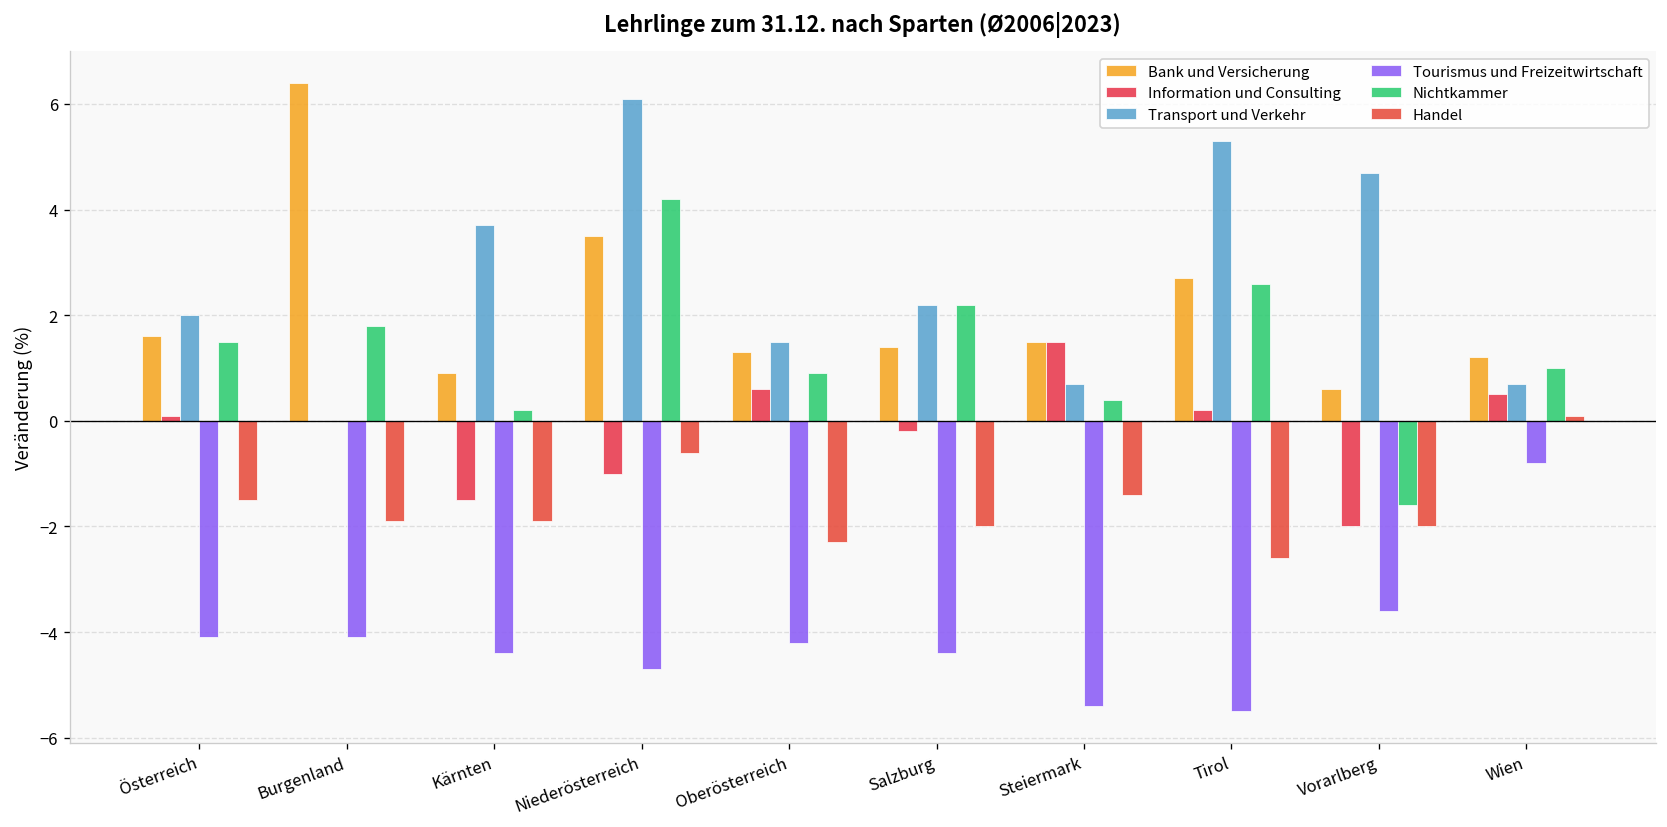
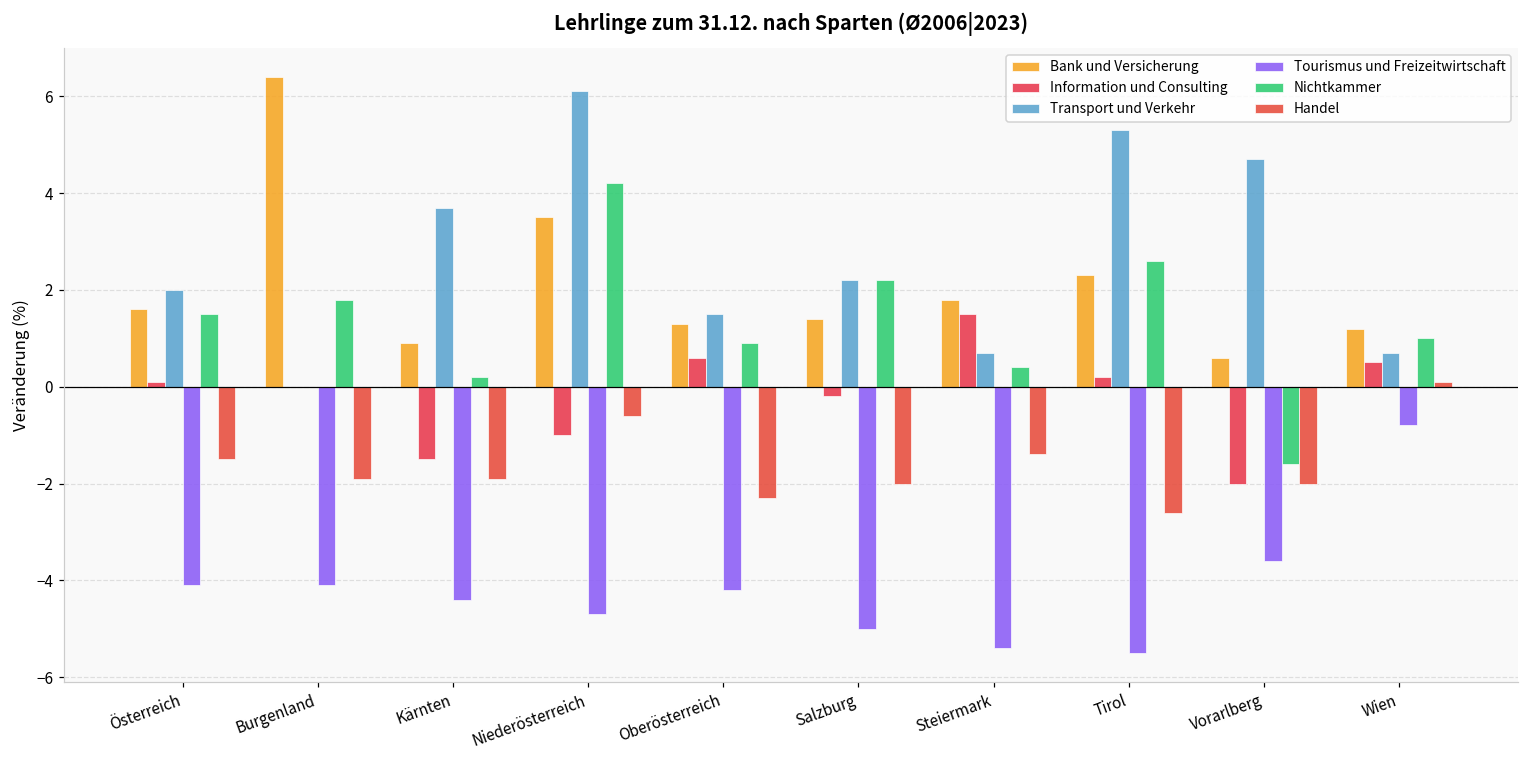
Tourismus und Freizeitwirtschaft, Salzburg: -4.4 -> -5.0
Bank und Versicherung, Steiermark: 1.5 -> 1.8
Bank und Versicherung, Tirol: 2.7 -> 2.3
